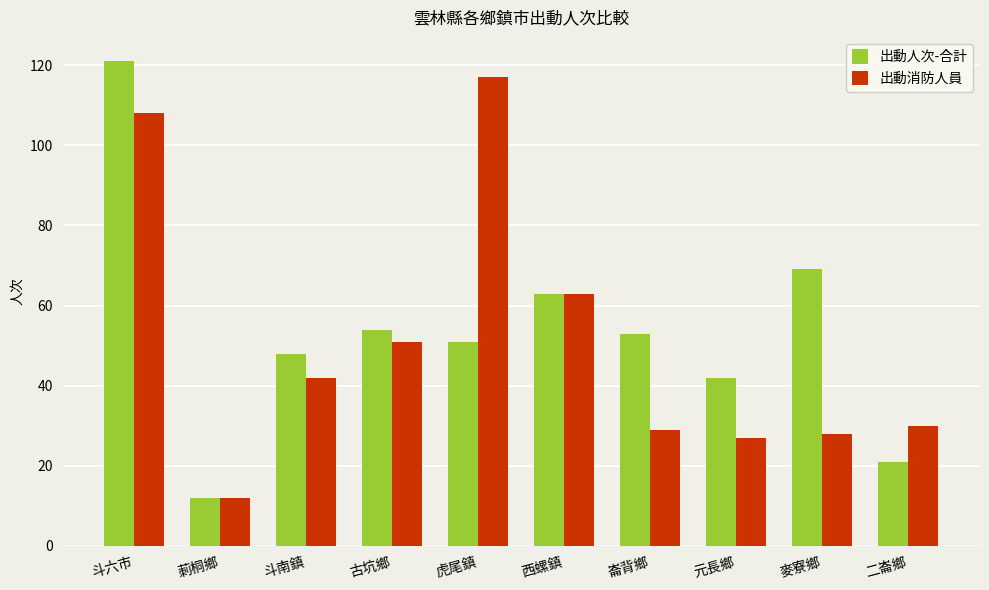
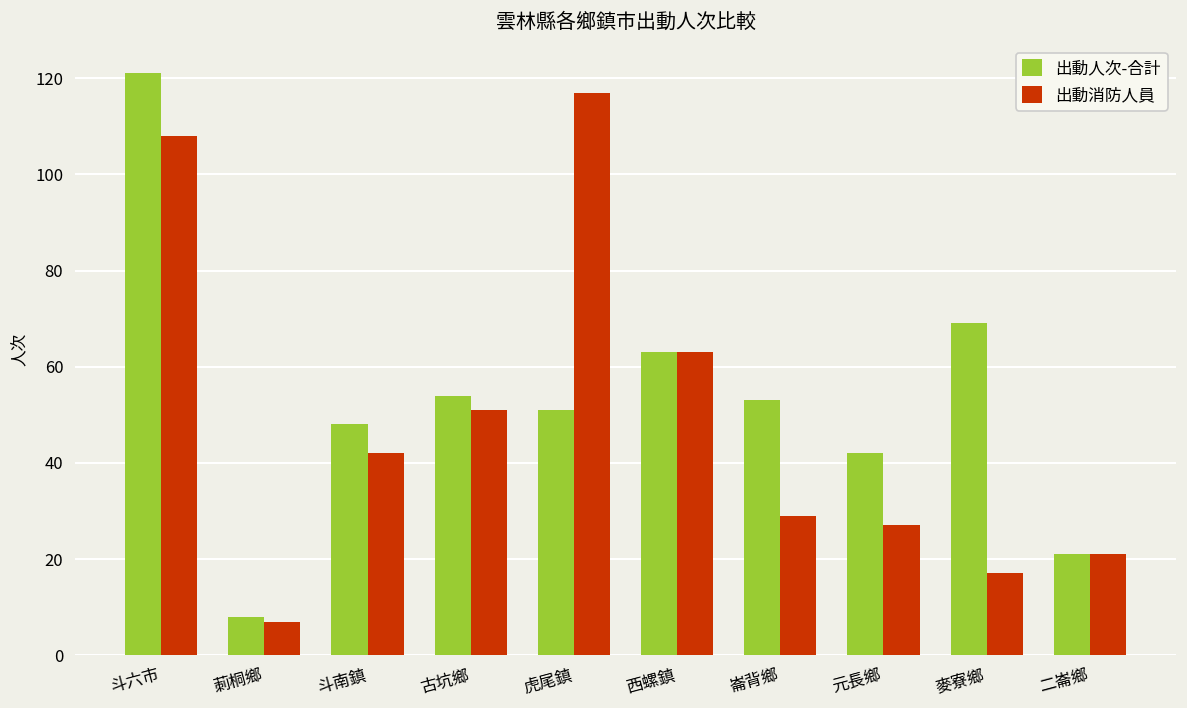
出動人次-合計, 莿桐鄉: 12 -> 8
出動消防人員, 莿桐鄉: 12 -> 7
出動消防人員, 麥寮鄉: 28 -> 17
出動消防人員, 二崙鄉: 30 -> 21
